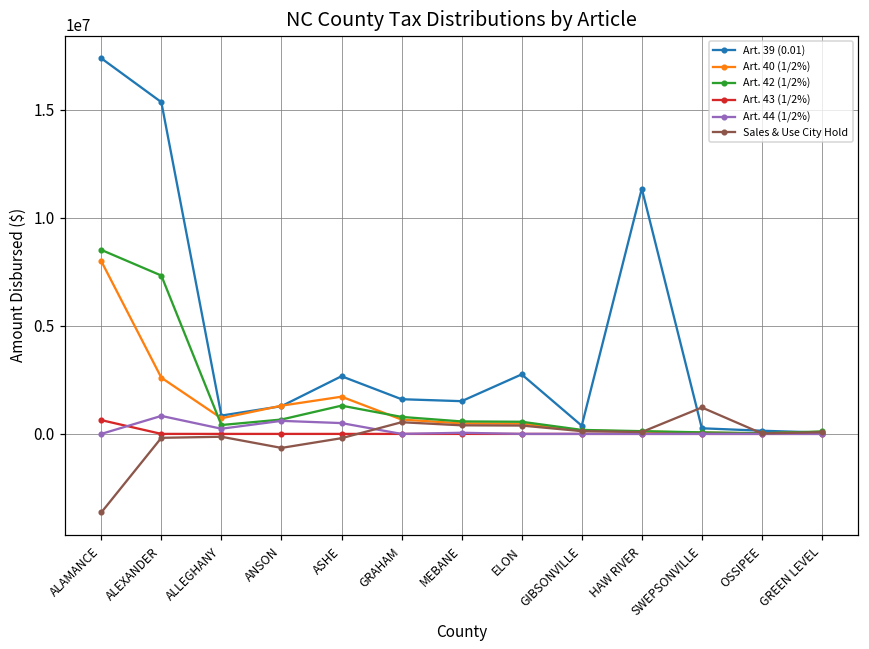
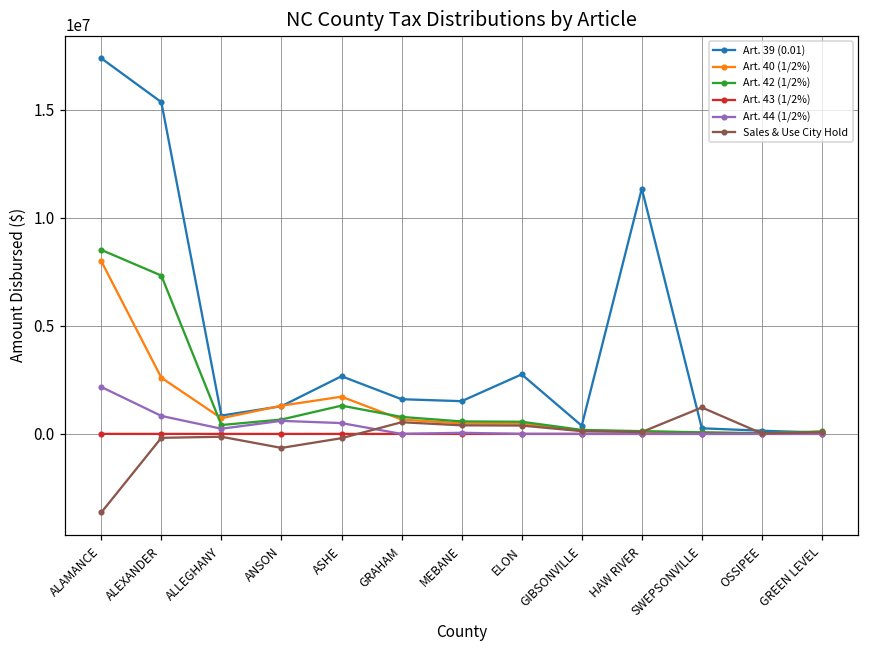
Art. 43 (1/2%), ALAMANCE: 600000 -> 0
Art. 44 (1/2%), ALAMANCE: 0 -> 2200000
